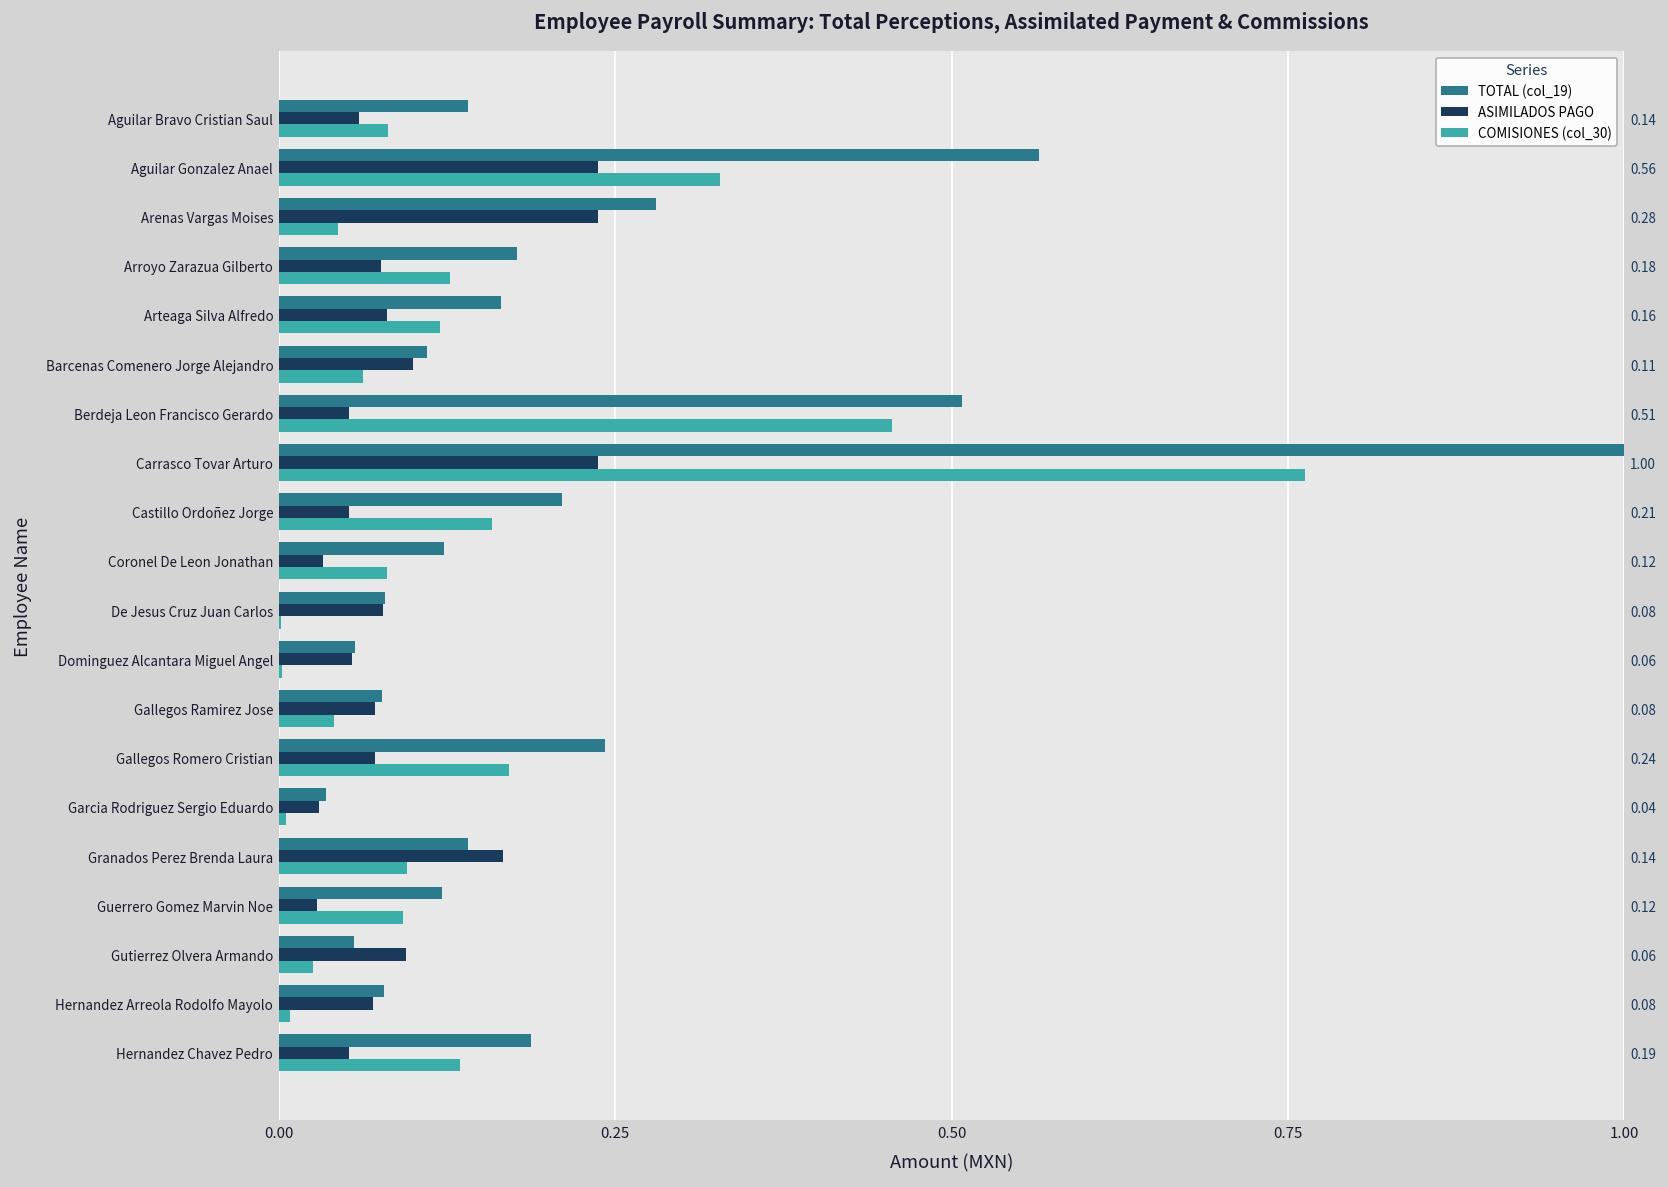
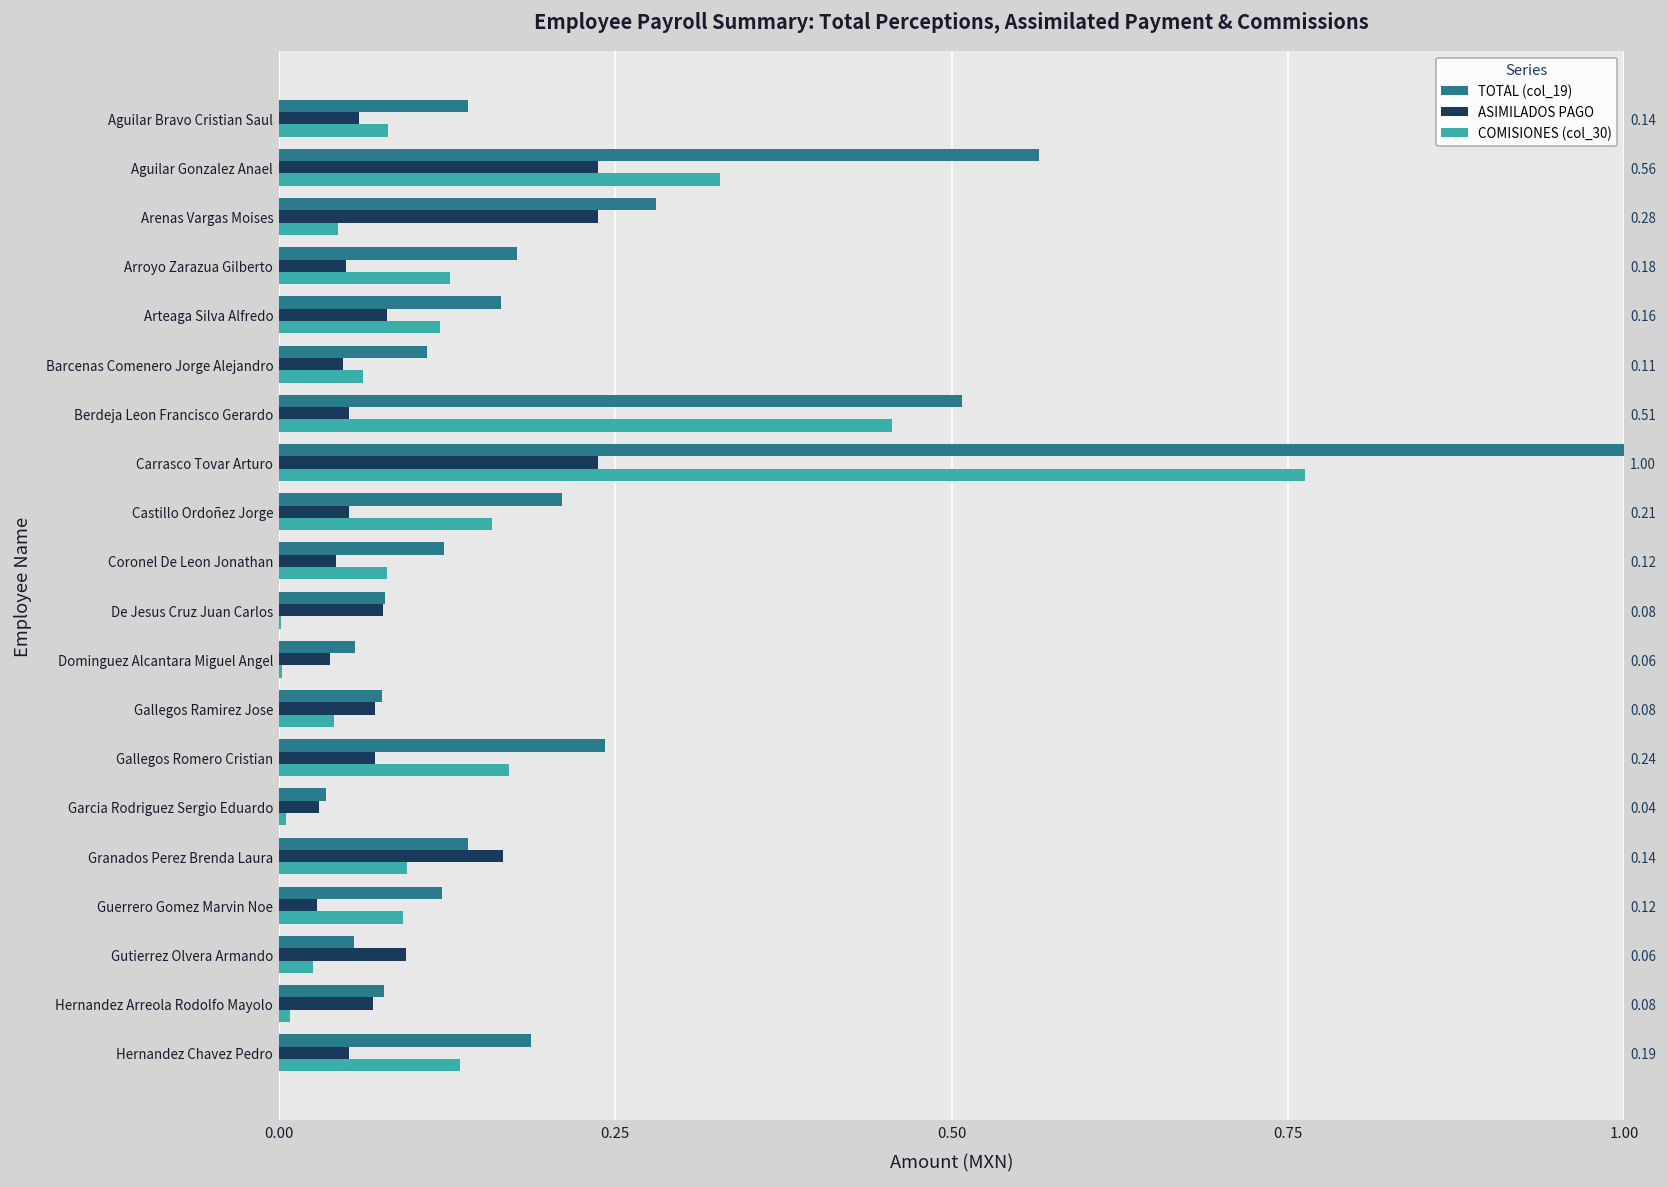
ASIMILADOS PAGO, Arroyo Zarazua Gilberto: 0.076 -> 0.050
ASIMILADOS PAGO, Barcenas Comenero Jorge Alejandro: 0.099 -> 0.047
ASIMILADOS PAGO, Coronel De Leon Jonathan: 0.033 -> 0.042
ASIMILADOS PAGO, Dominguez Alcantara Miguel Angel: 0.054 -> 0.038
